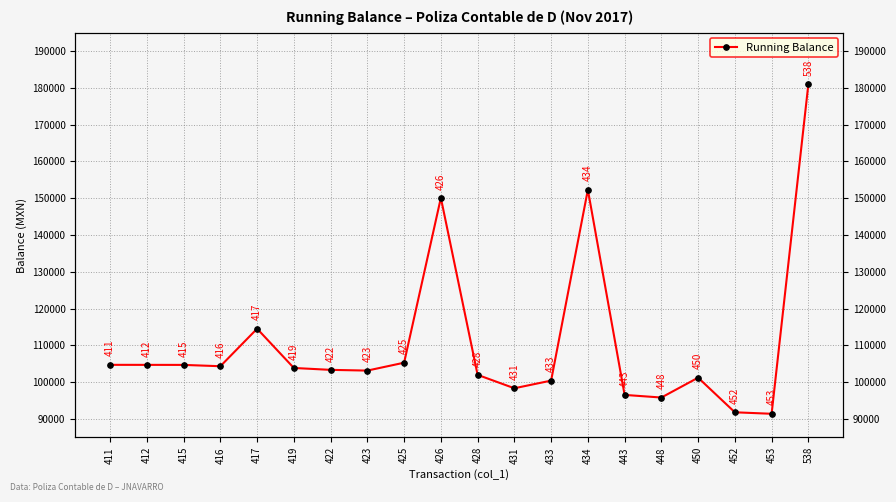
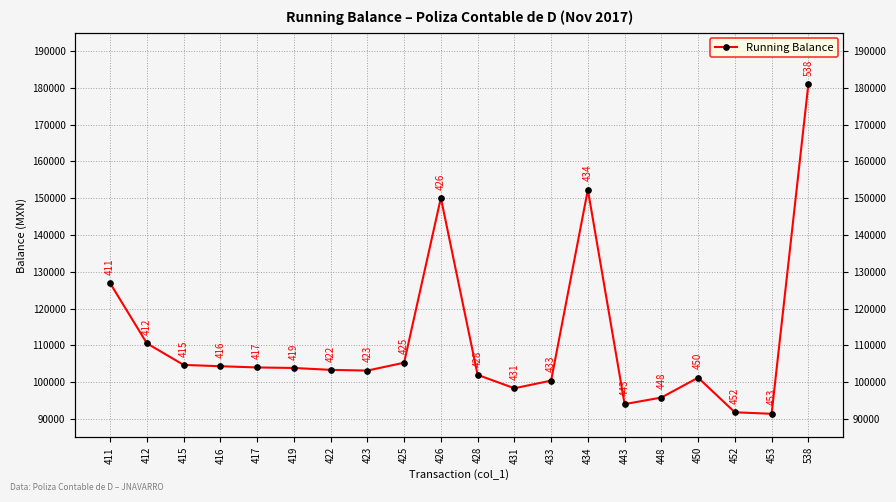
411: 105000 -> 127000
412: 105000 -> 111000
417: 115000 -> 104000
443: 97000 -> 94000
